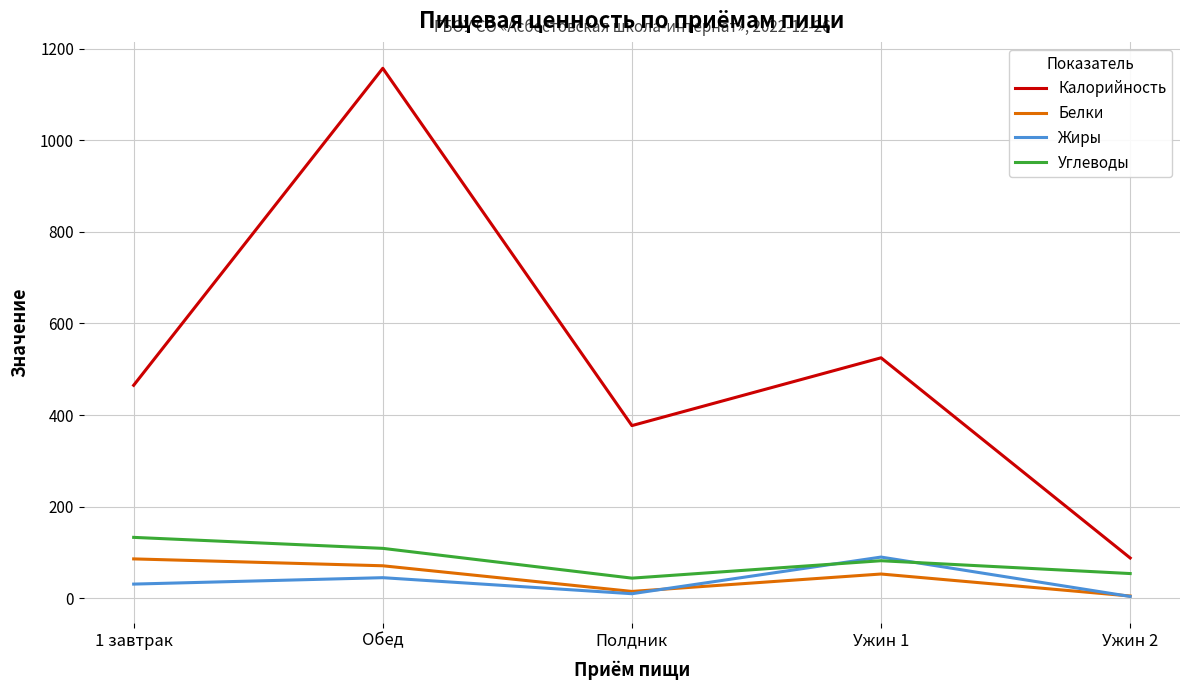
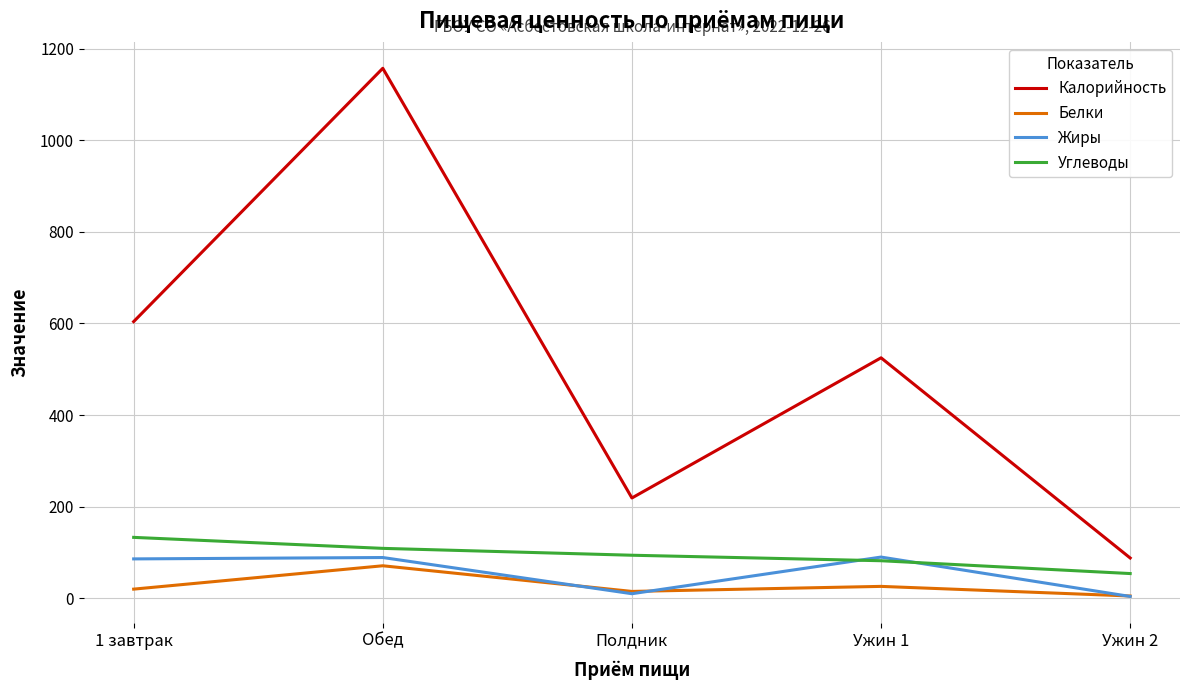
Калорийность, 1 завтрак: 470 -> 600
Белки, 1 завтрак: 90 -> 20
Жиры, 1 завтрак: 30 -> 90
Жиры, Обед: 50 -> 90
Калорийность, Полдник: 380 -> 220
Углеводы, Полдник: 40 -> 90
Белки, Ужин 1: 50 -> 30
